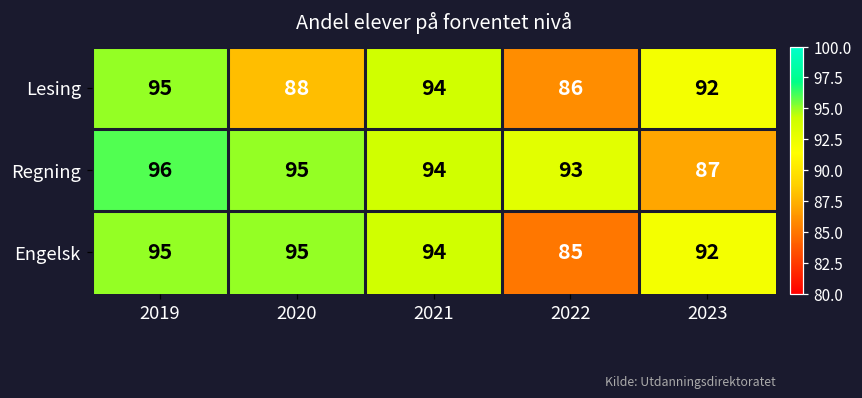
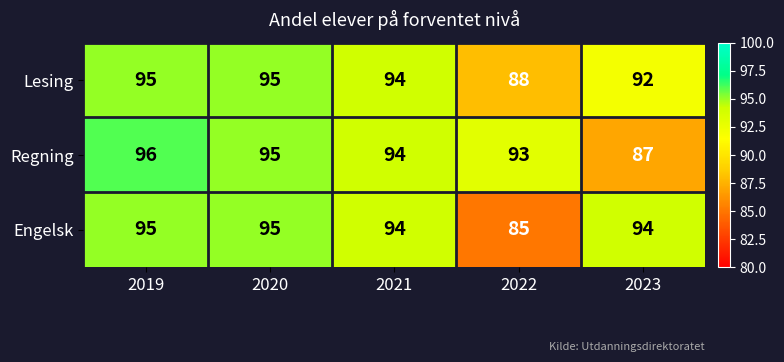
Lesing, 2020: 88 -> 95
Lesing, 2022: 86 -> 88
Engelsk, 2023: 92 -> 94
